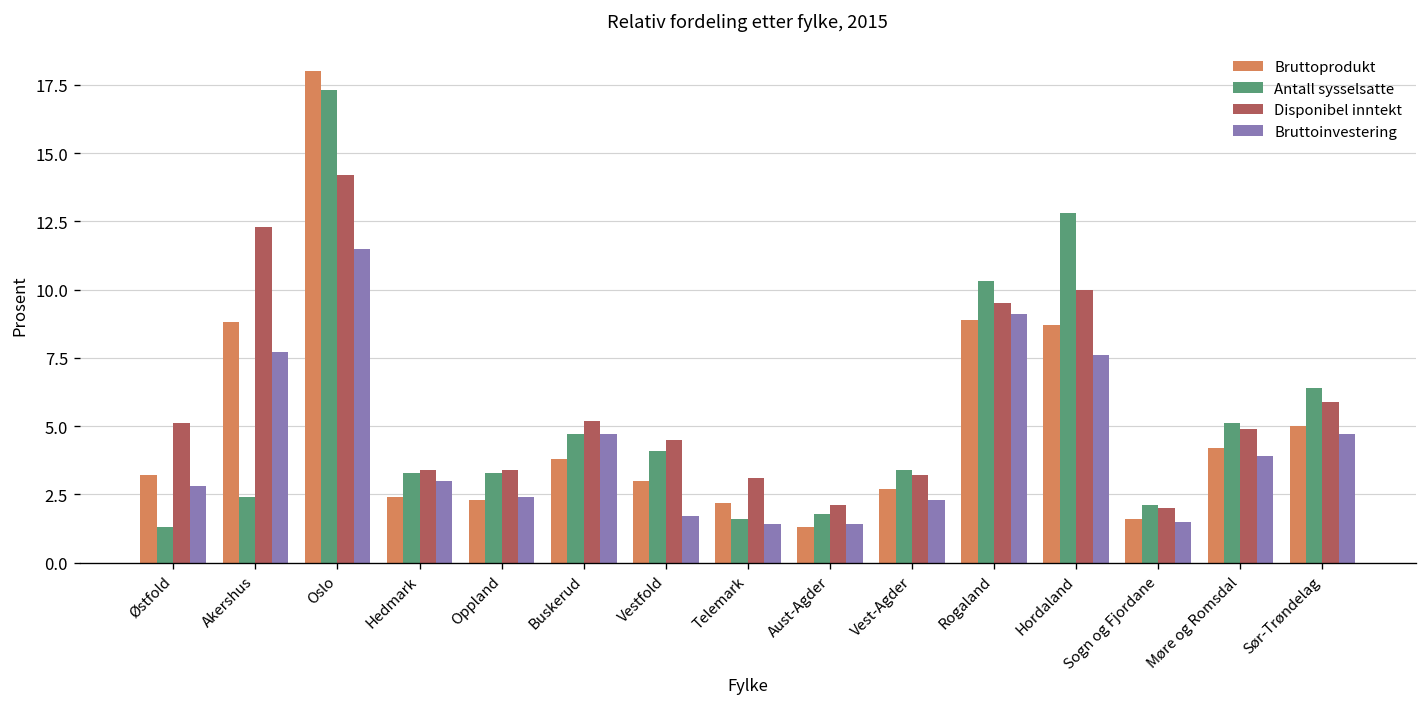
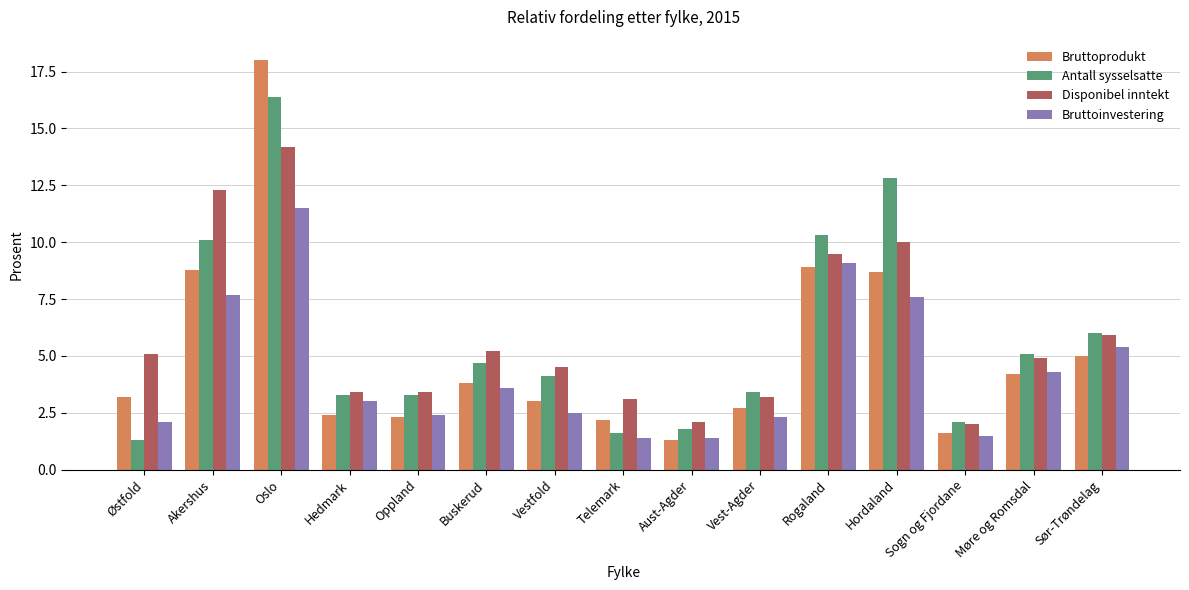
Bruttoinvestering, Østfold: 2.8 -> 2.1
Antall sysselsatte, Akershus: 2.4 -> 10.1
Antall sysselsatte, Oslo: 17.3 -> 16.4
Bruttoinvestering, Buskerud: 4.7 -> 3.6
Bruttoinvestering, Vestfold: 1.7 -> 2.5
Bruttoinvestering, Møre og Romsdal: 3.9 -> 4.3
Antall sysselsatte, Sør-Trøndelag: 6.4 -> 6.0
Bruttoinvestering, Sør-Trøndelag: 4.7 -> 5.4
